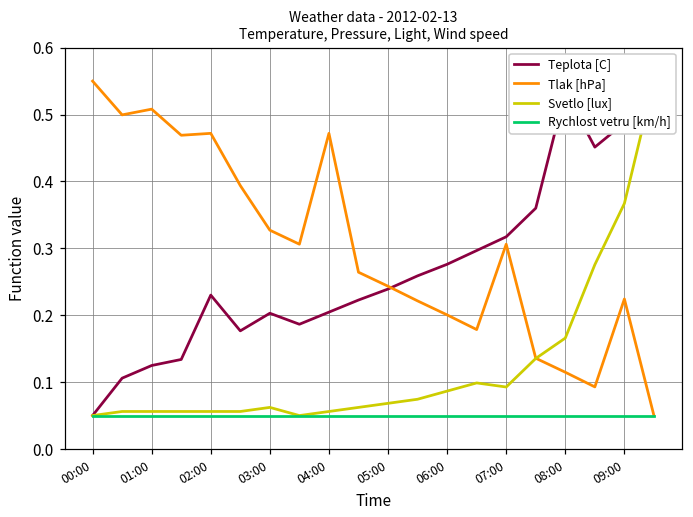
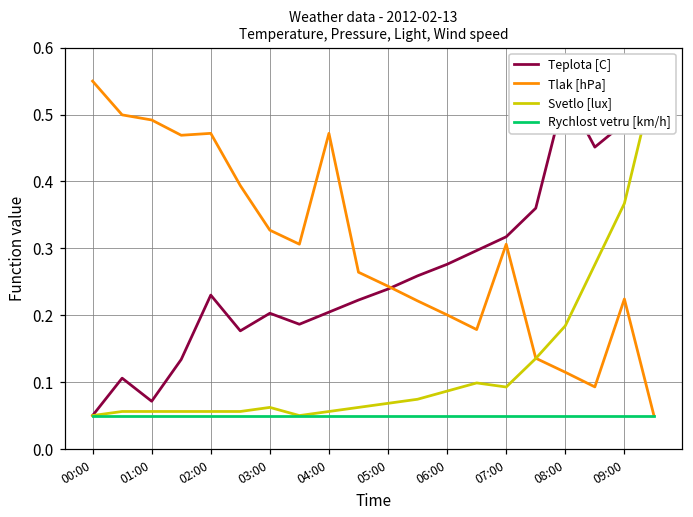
Teplota [C], 01:00: 0.12 -> 0.07
Tlak [hPa], 01:00: 0.51 -> 0.49
Svetlo [lux], 08:00: 0.17 -> 0.18
